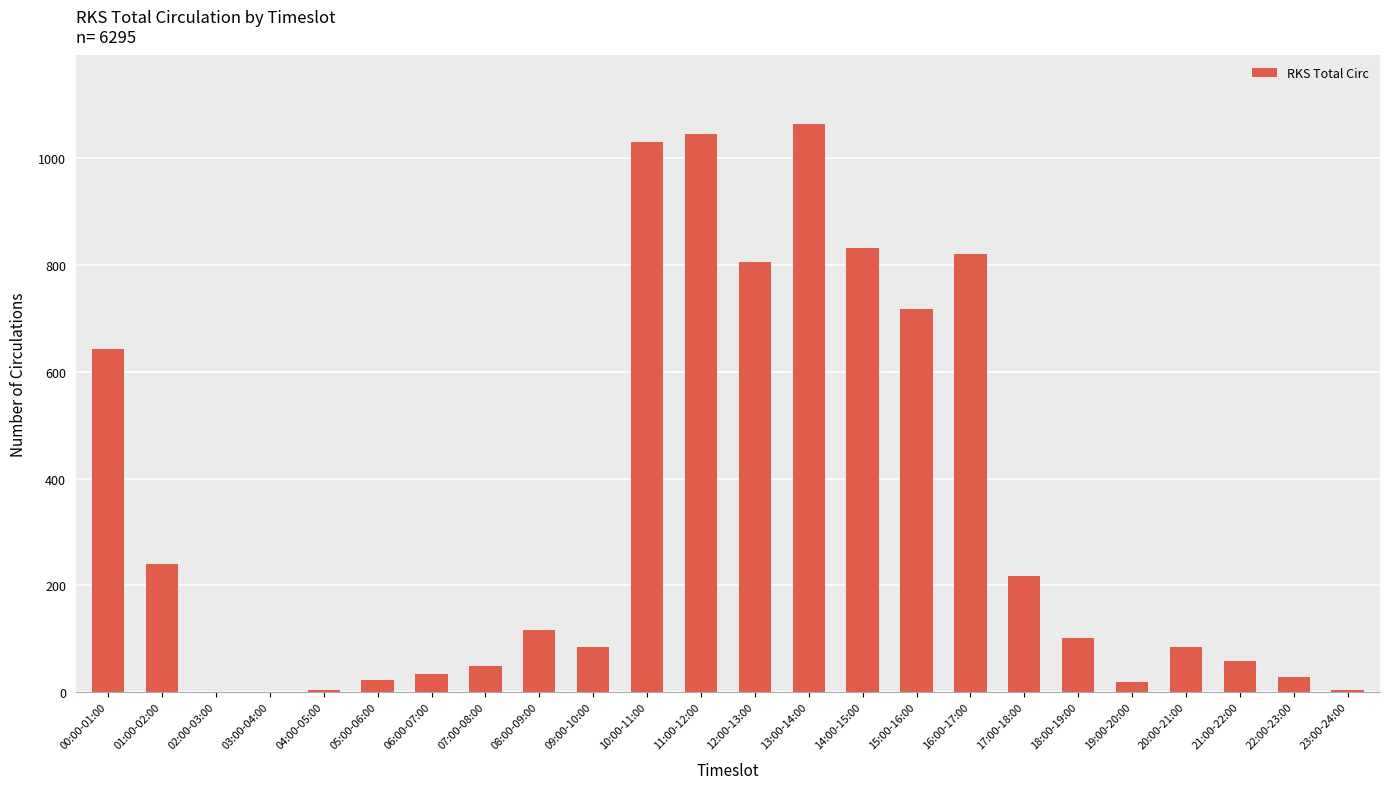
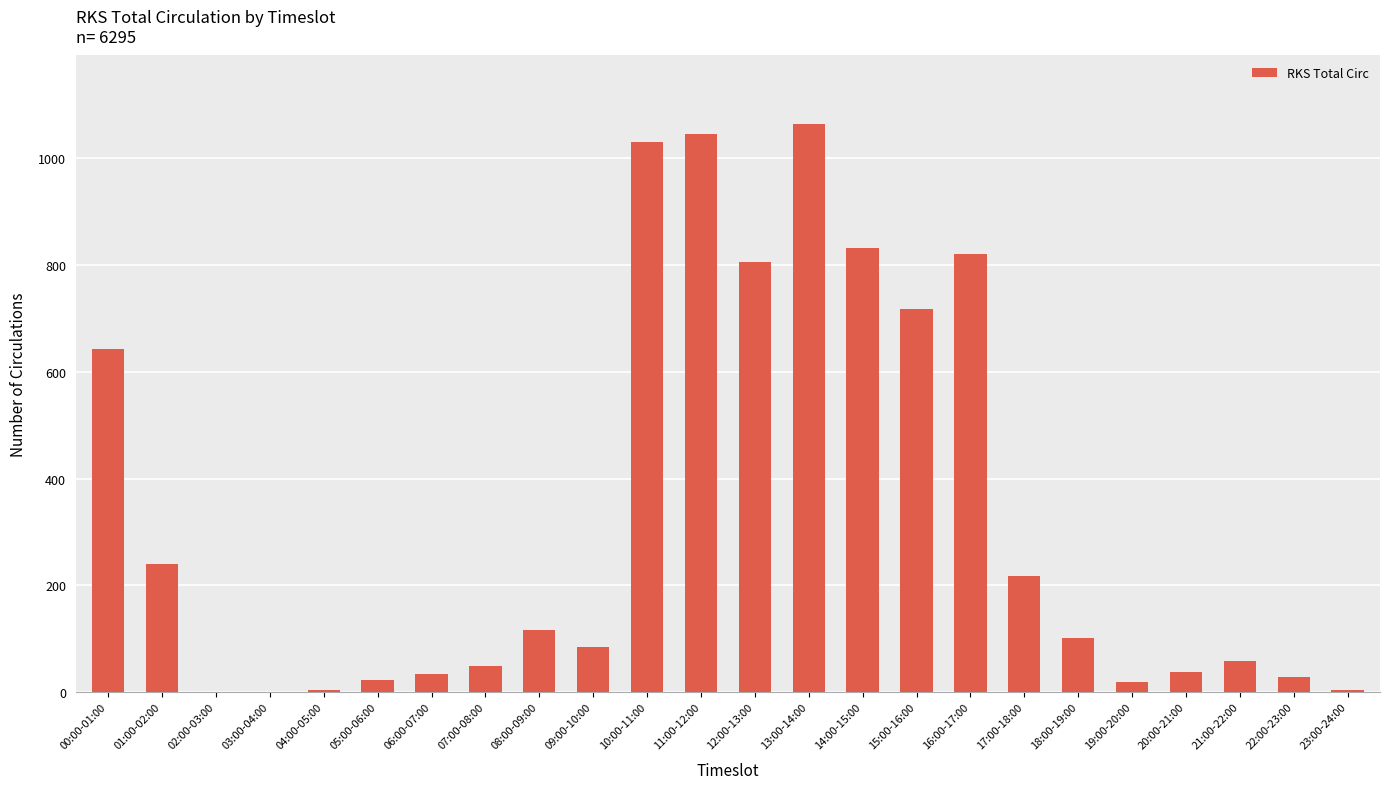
20:00-21:00: 90 -> 40
